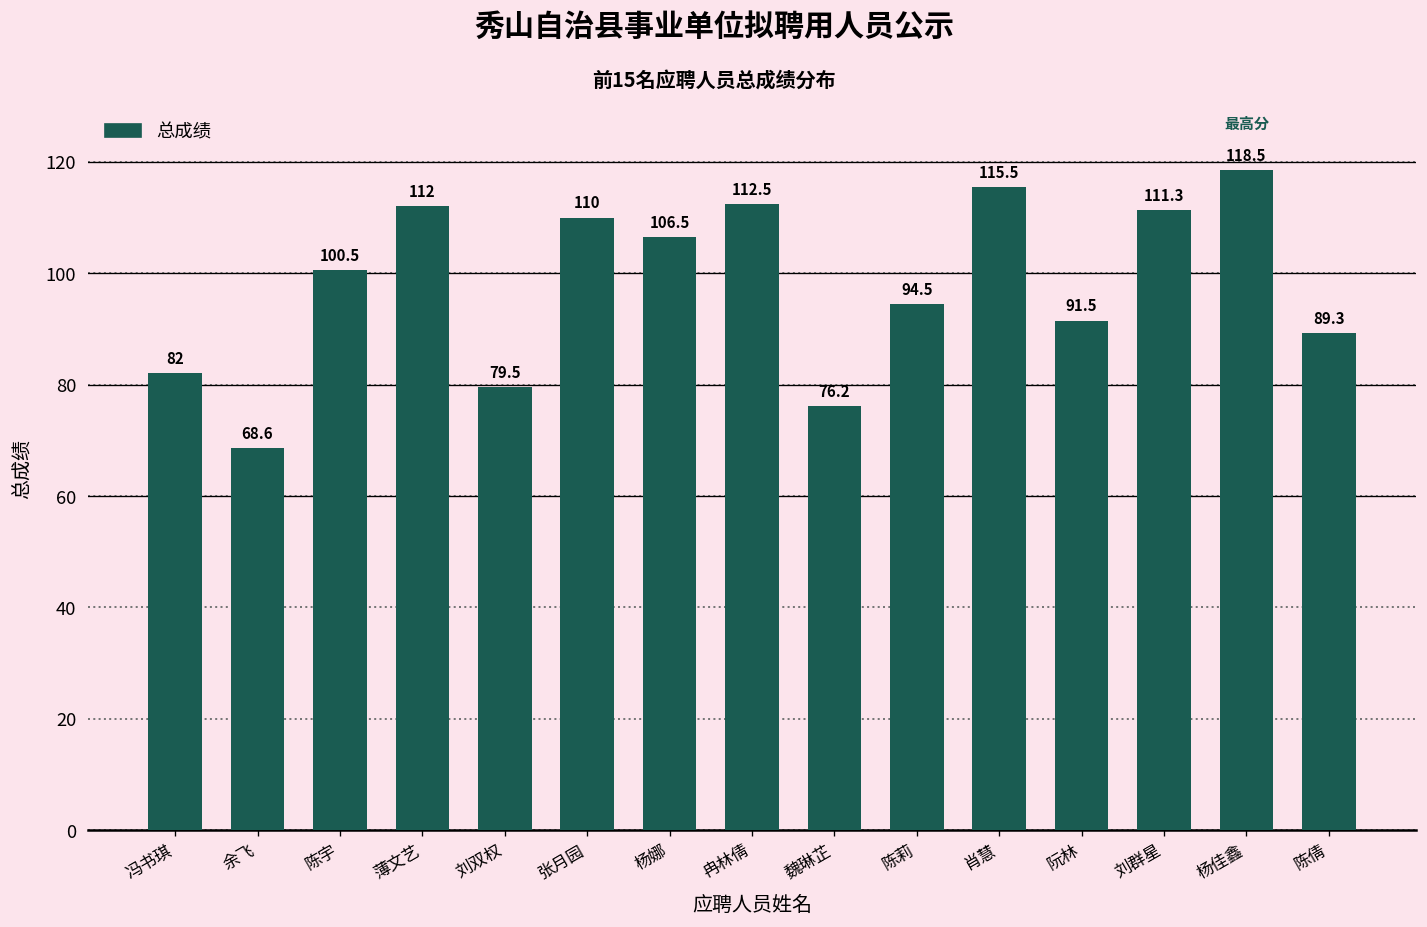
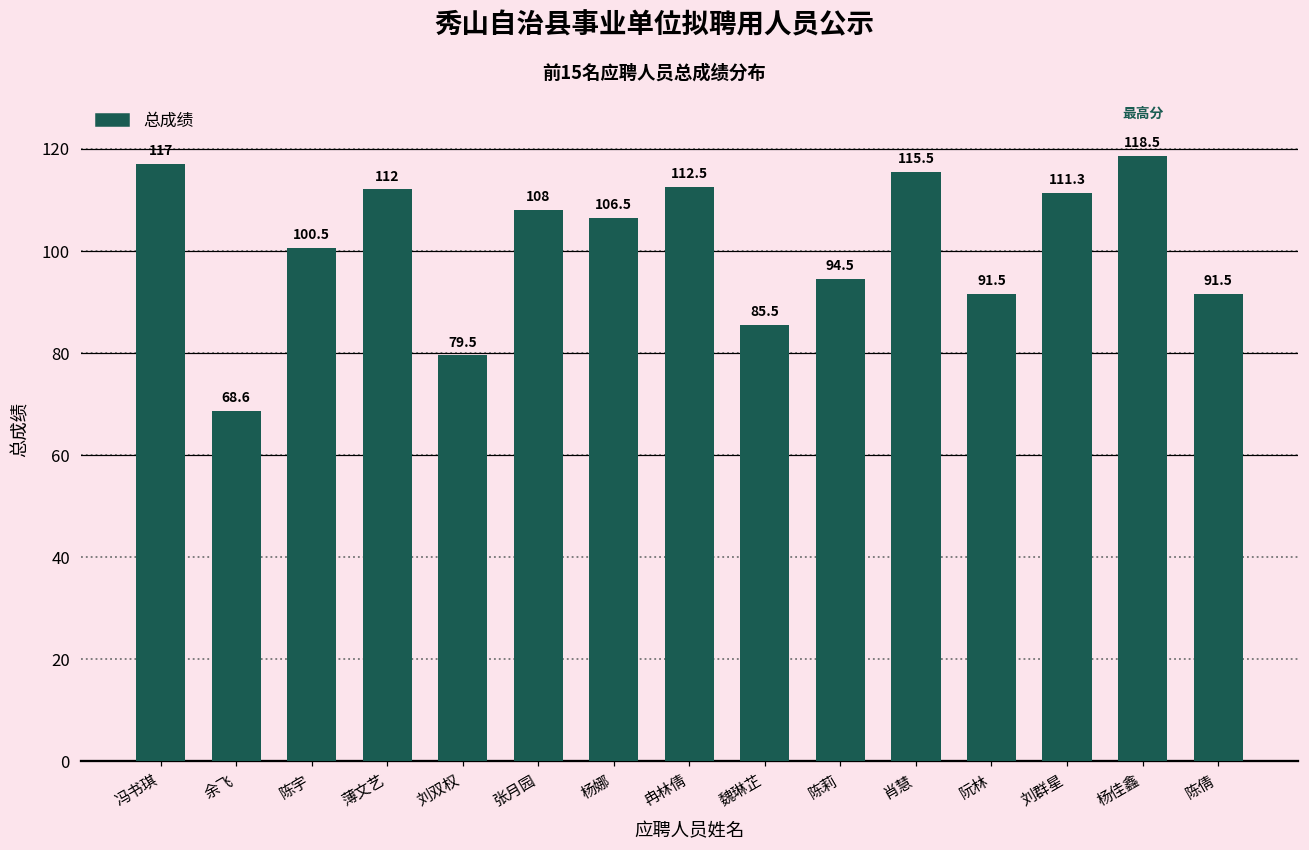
冯书琪: 82 -> 117
张月园: 110 -> 108
魏琳芷: 76.2 -> 85.5
陈倩: 89.3 -> 91.5
